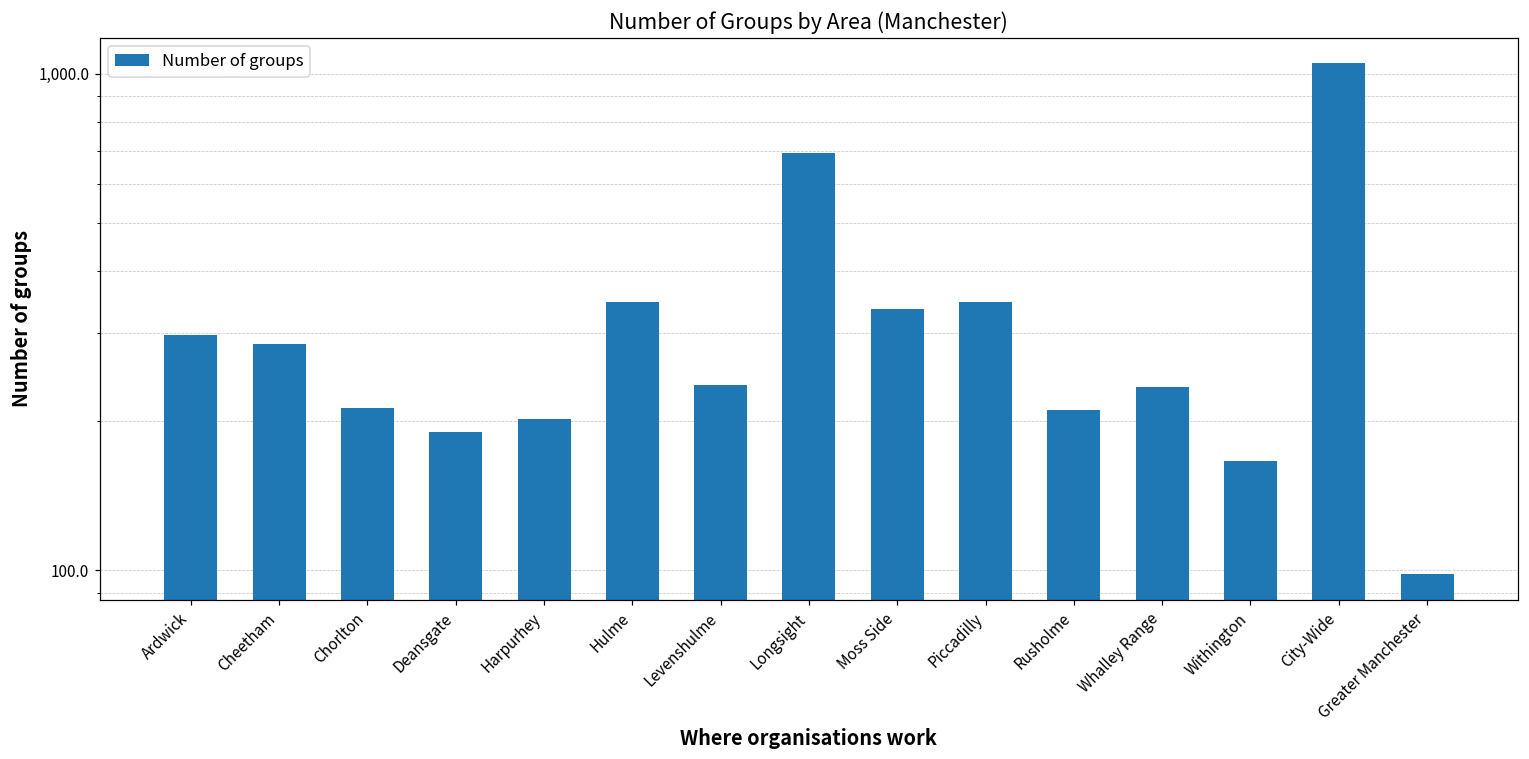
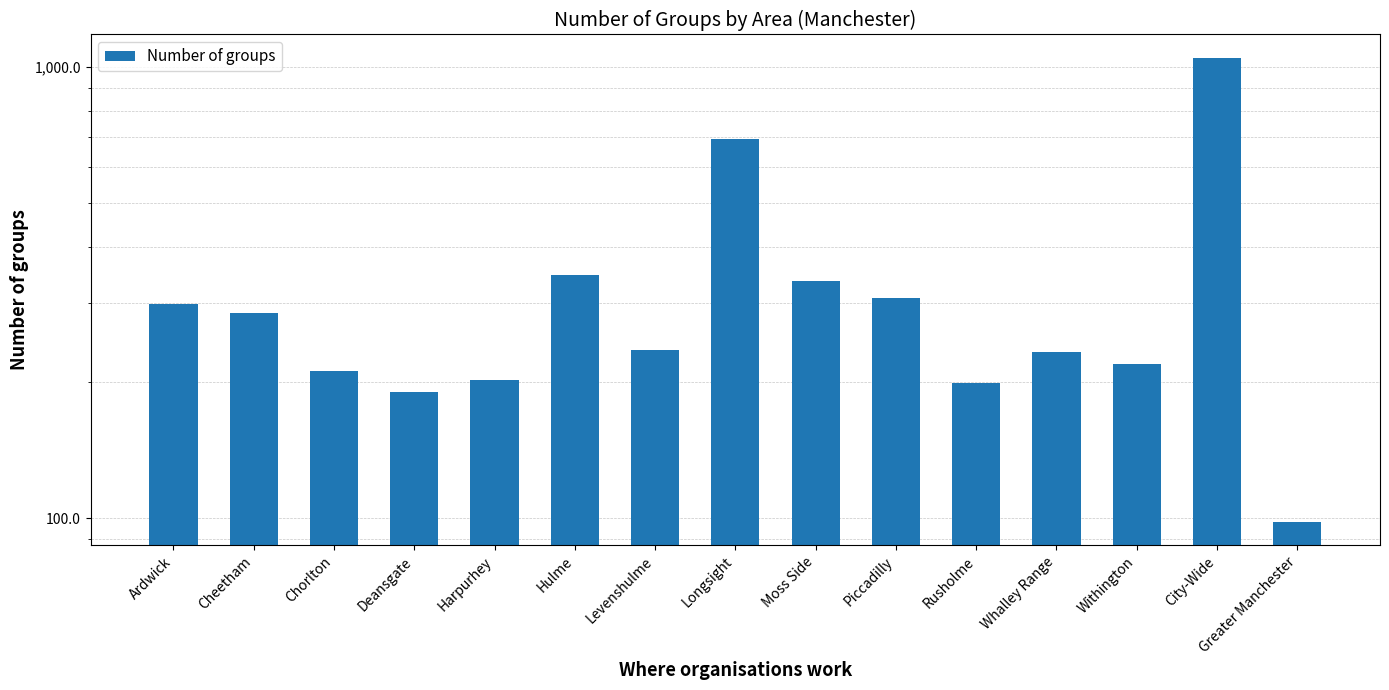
Piccadilly: 350 -> 310
Rusholme: 210 -> 200
Withington: 166 -> 220
